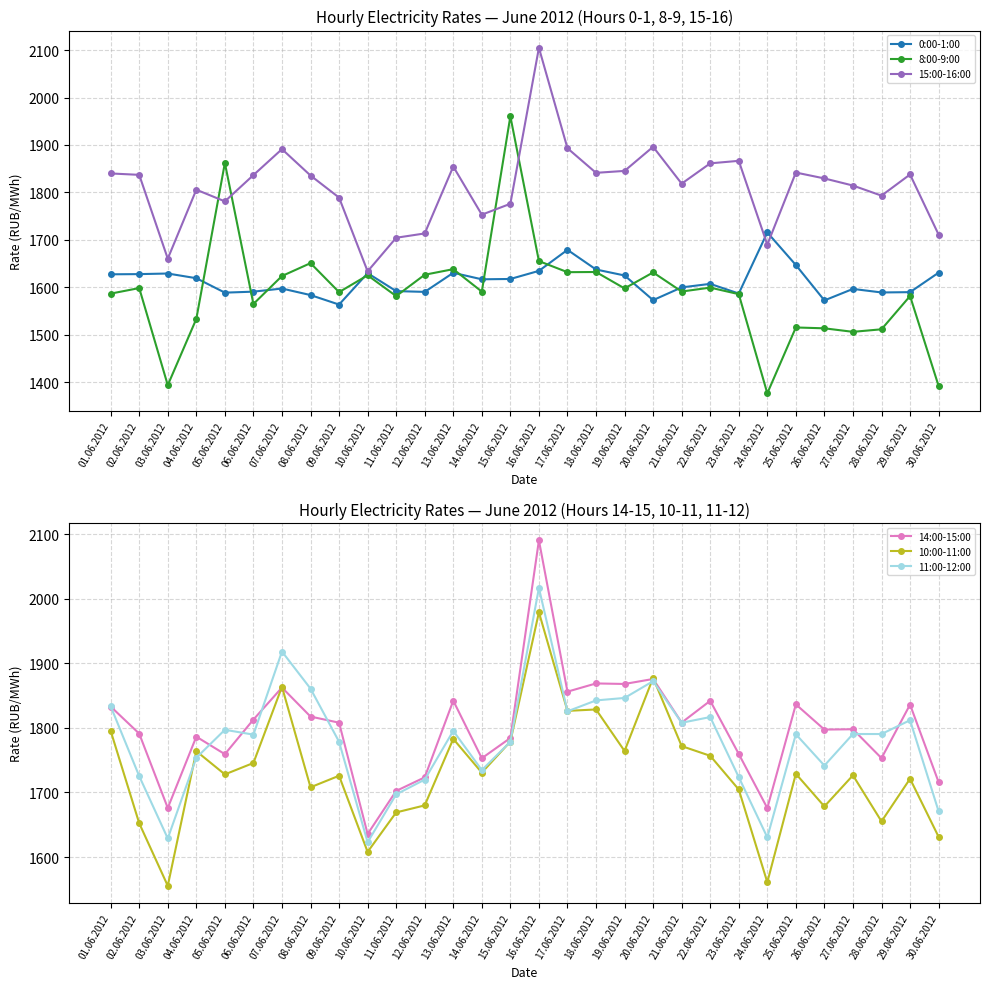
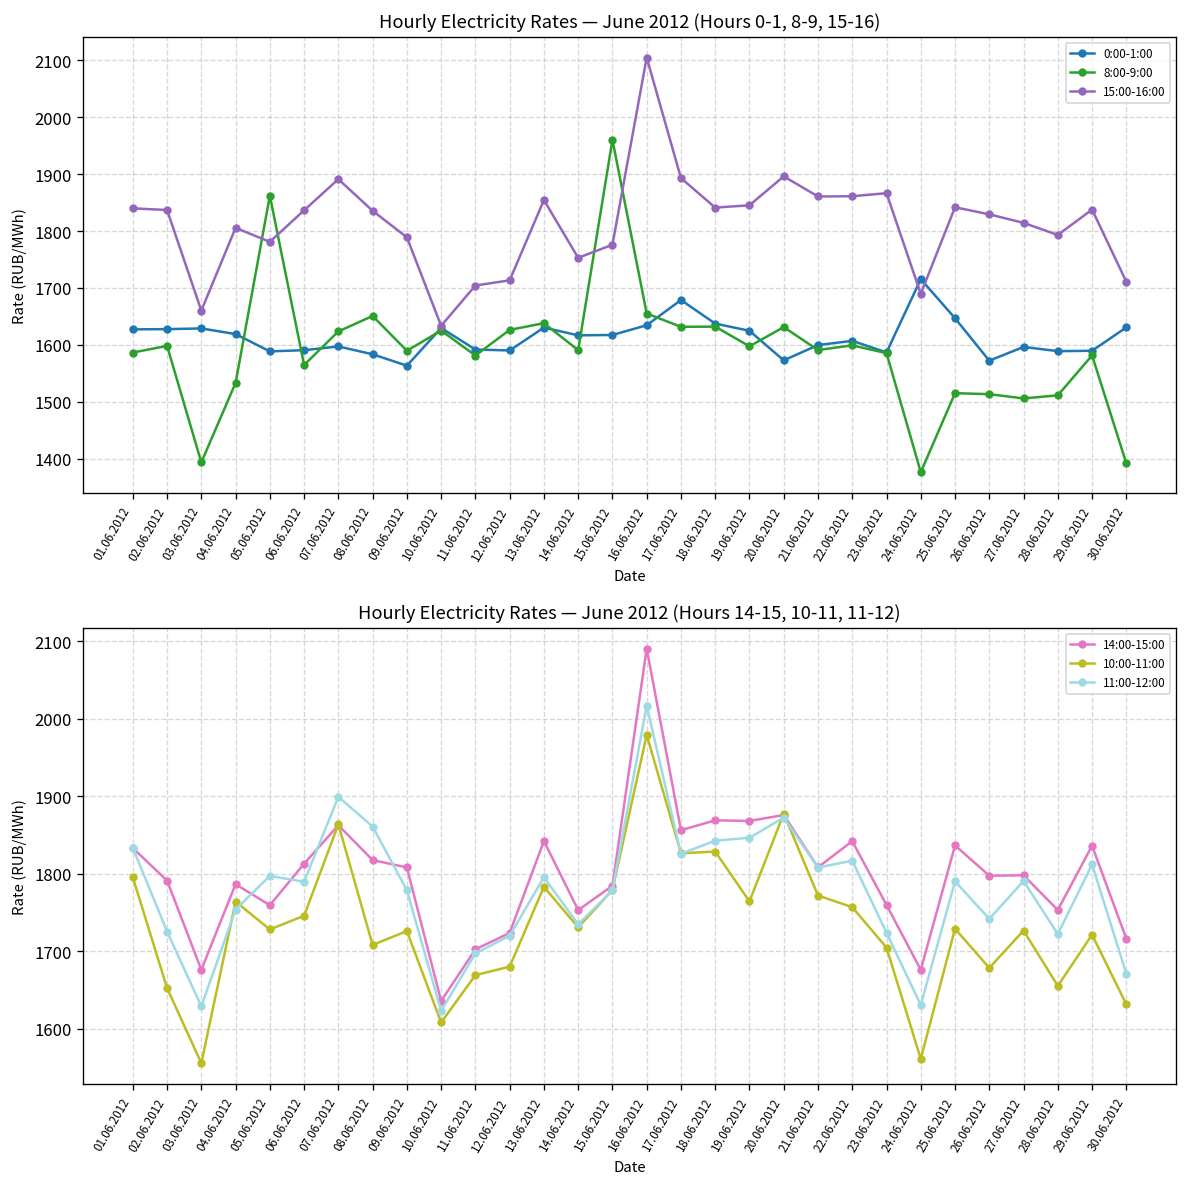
Hourly Electricity Rates — June 2012 (Hours 0-1, 8-9, 15-16), 15:00-16:00, 21.06.2012: 1820 -> 1860
Hourly Electricity Rates — June 2012 (Hours 14-15, 10-11, 11-12), 11:00-12:00, 07.06.2012: 1920 -> 1900
Hourly Electricity Rates — June 2012 (Hours 14-15, 10-11, 11-12), 11:00-12:00, 28.06.2012: 1790 -> 1720
